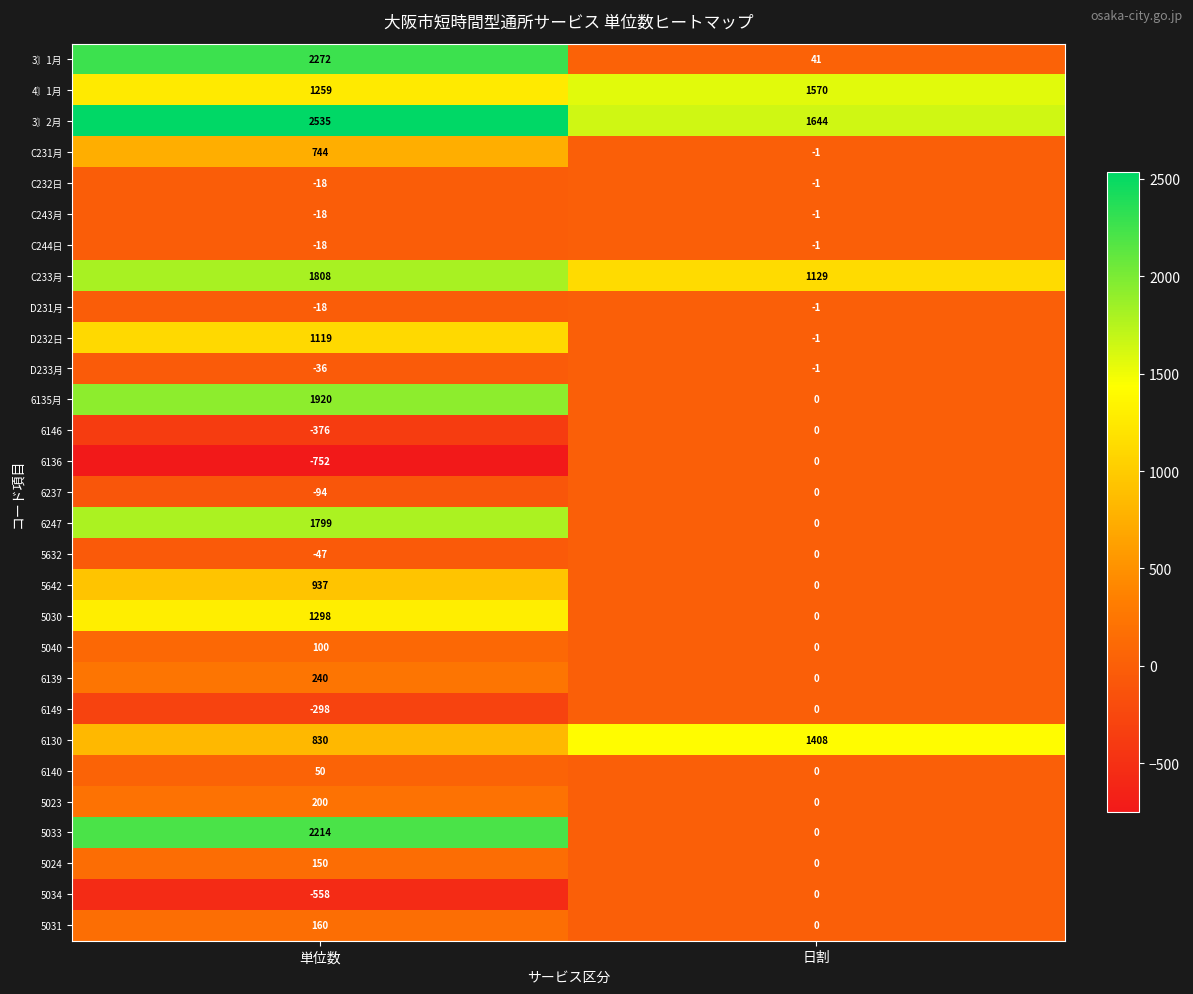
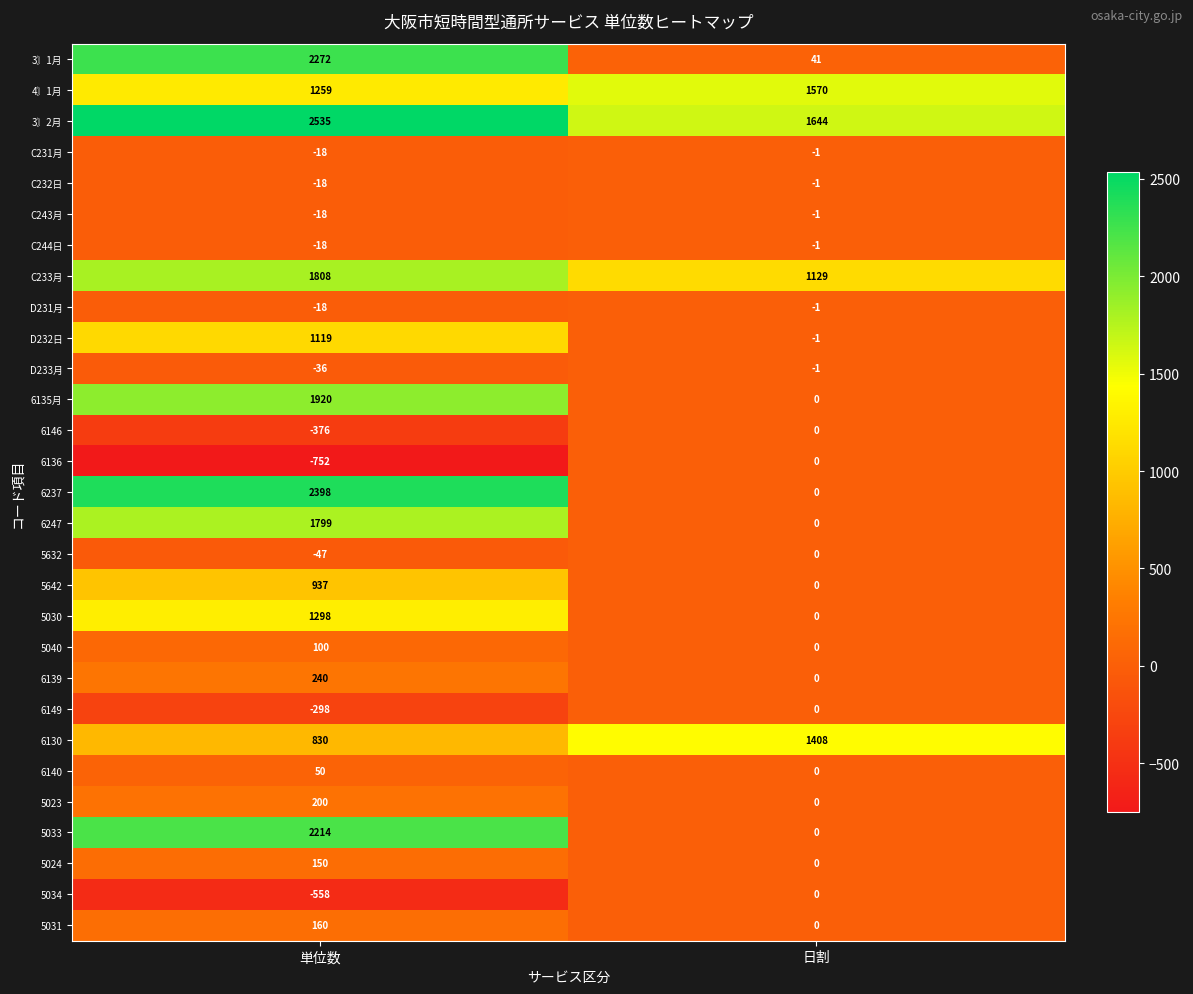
C231月, 単位数: 744 -> -18
6237, 単位数: -94 -> 2398
